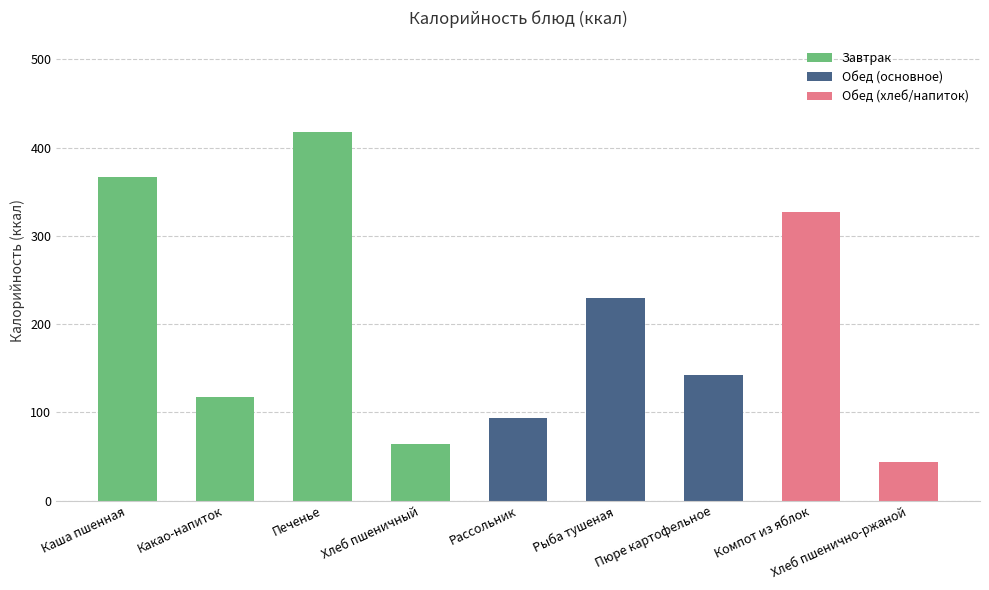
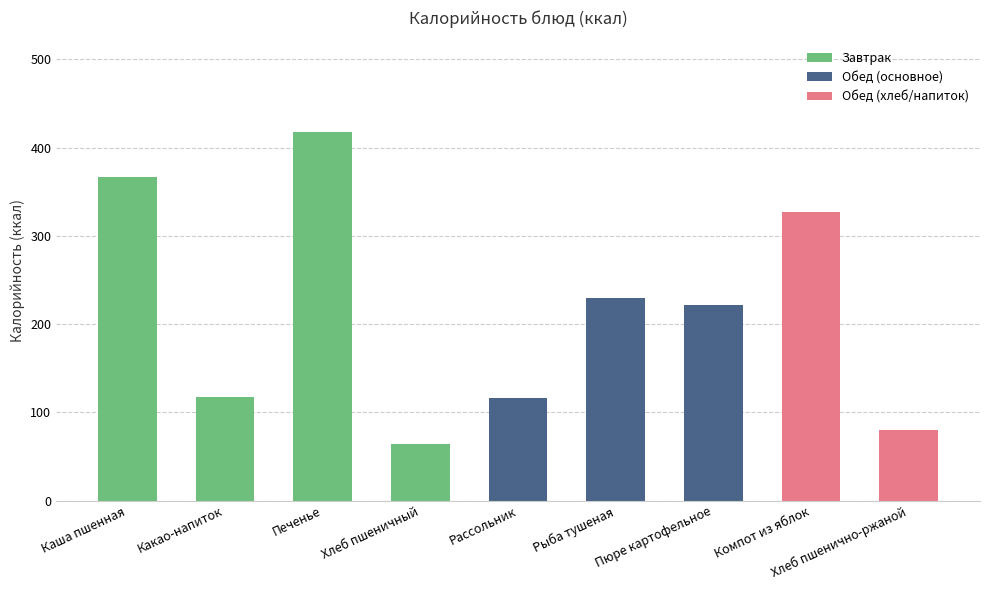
Рассольник: 90 -> 120
Пюре картофельное: 140 -> 220
Хлеб пшенично-ржаной: 40 -> 80
